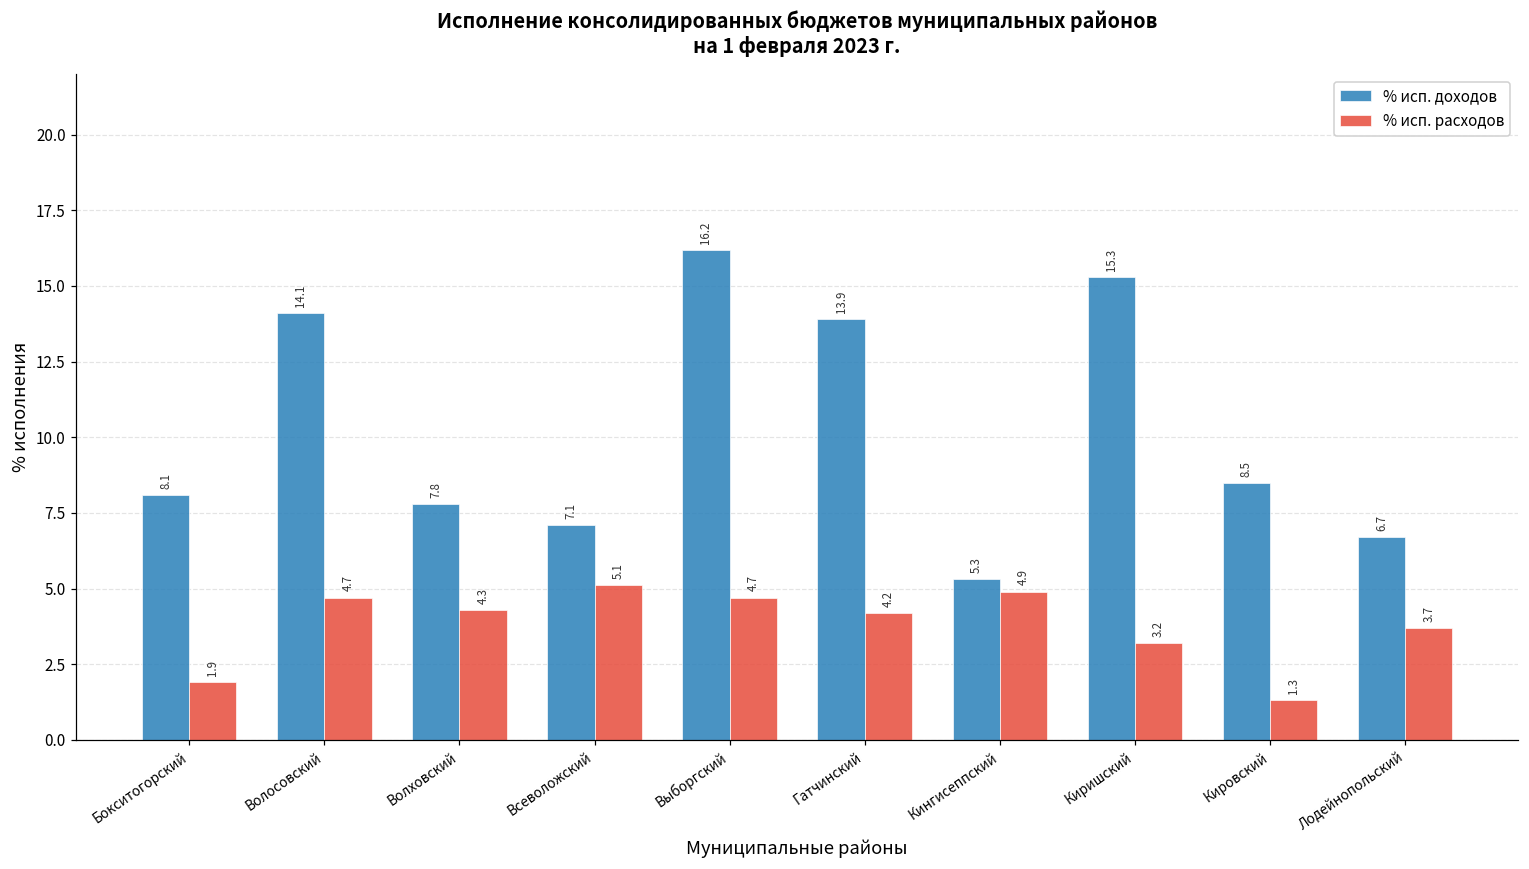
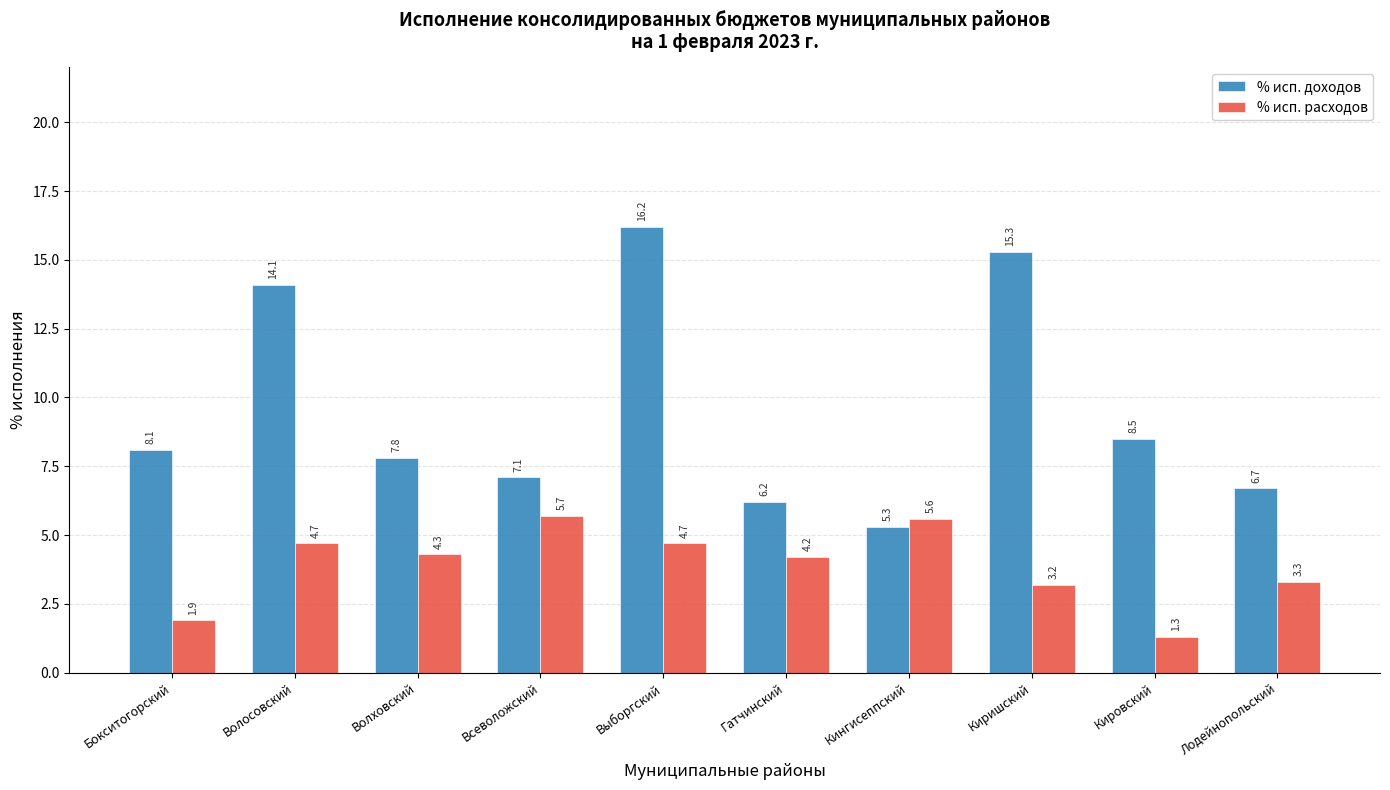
% исп. расходов, Всеволожский: 5.1 -> 5.7
% исп. доходов, Гатчинский: 13.9 -> 6.2
% исп. расходов, Кингисеппский: 4.9 -> 5.6
% исп. расходов, Лодейнопольский: 3.7 -> 3.3
